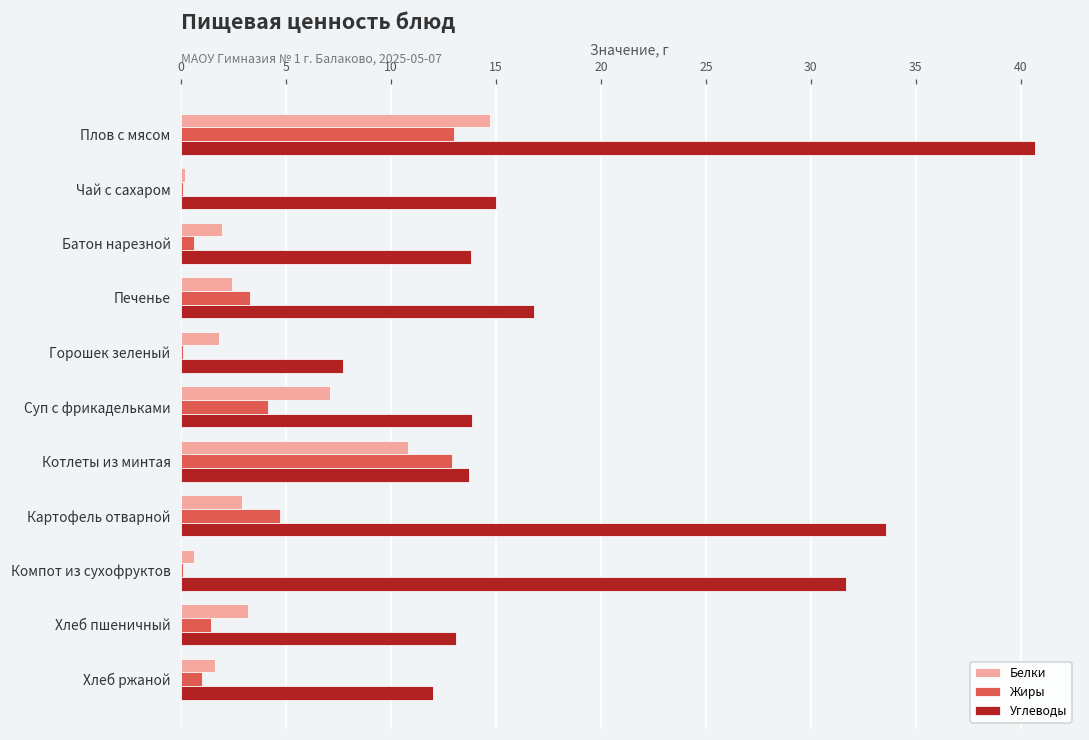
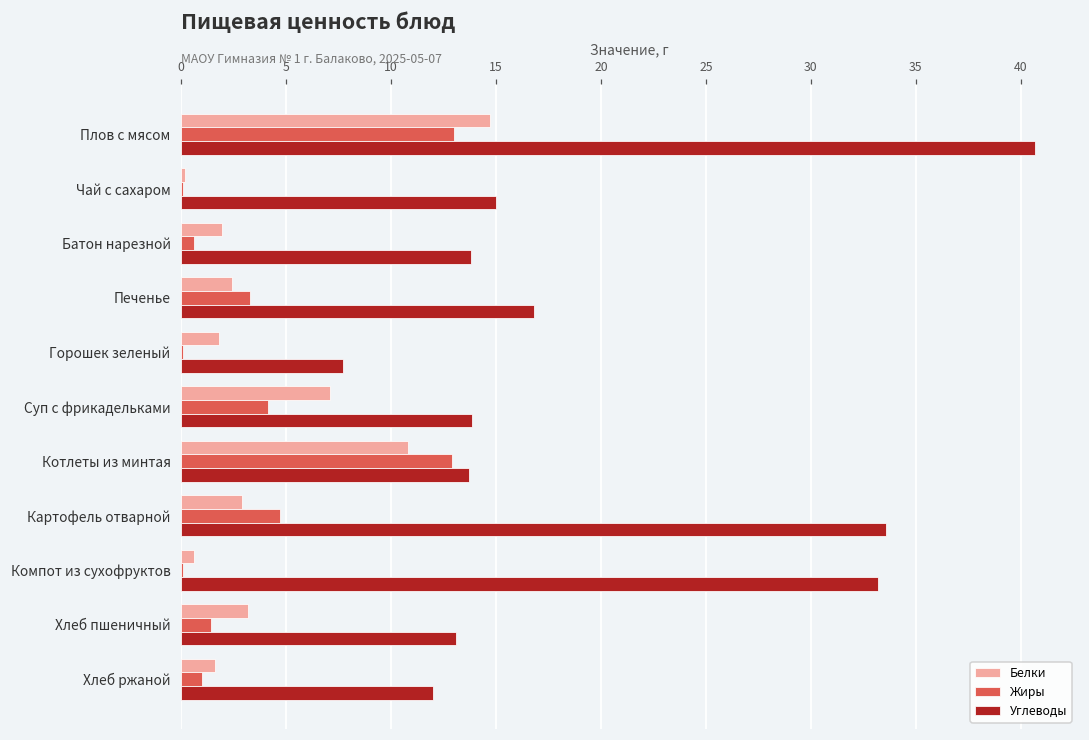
Углеводы, Компот из сухофруктов: 31.7 -> 33.2
